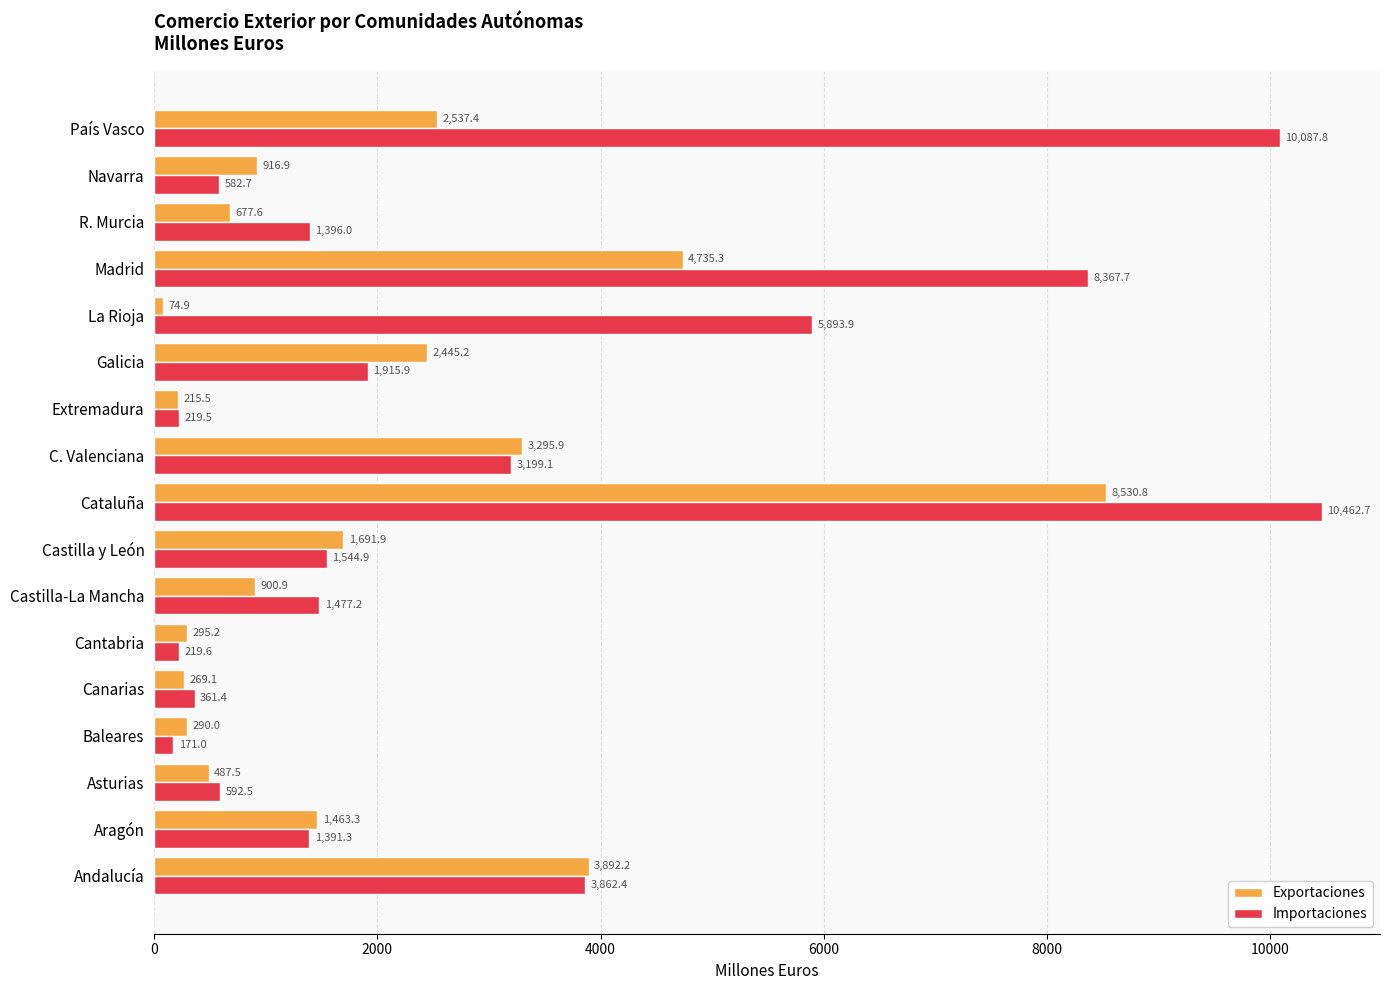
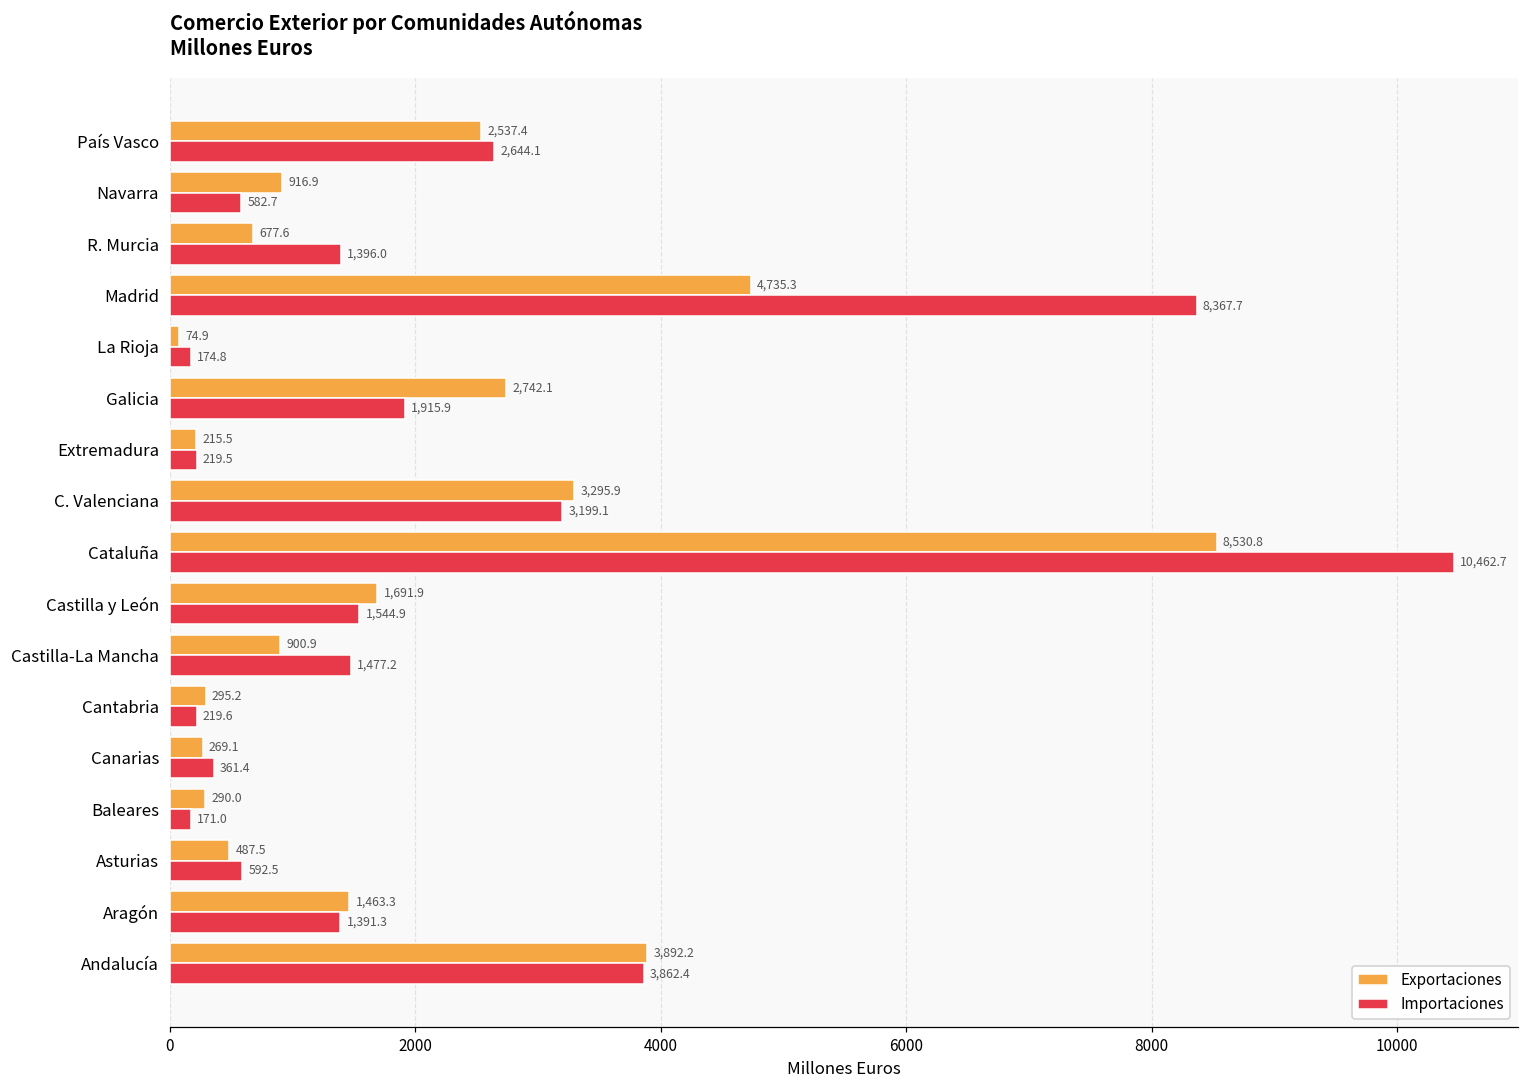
Importaciones, País Vasco: 10,087.8 -> 2,644.1
Importaciones, La Rioja: 5,893.9 -> 174.8
Exportaciones, Galicia: 2,445.2 -> 2,742.1
